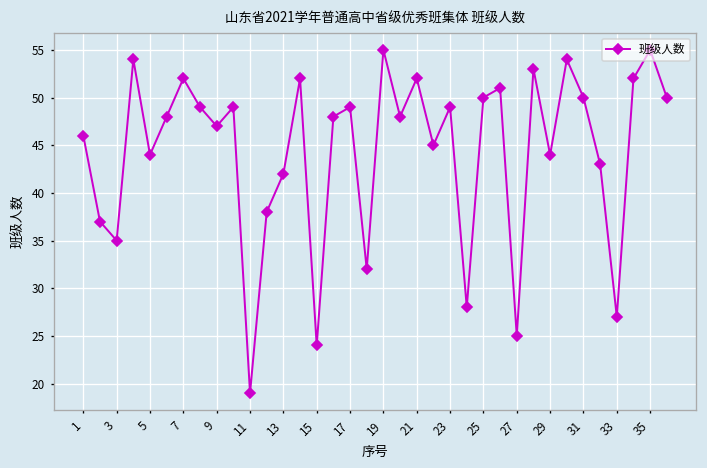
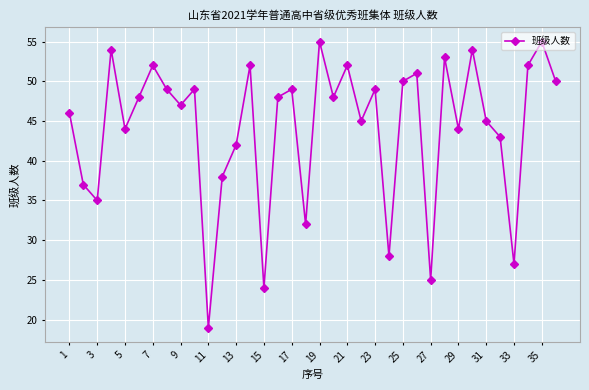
31: 50 -> 45
